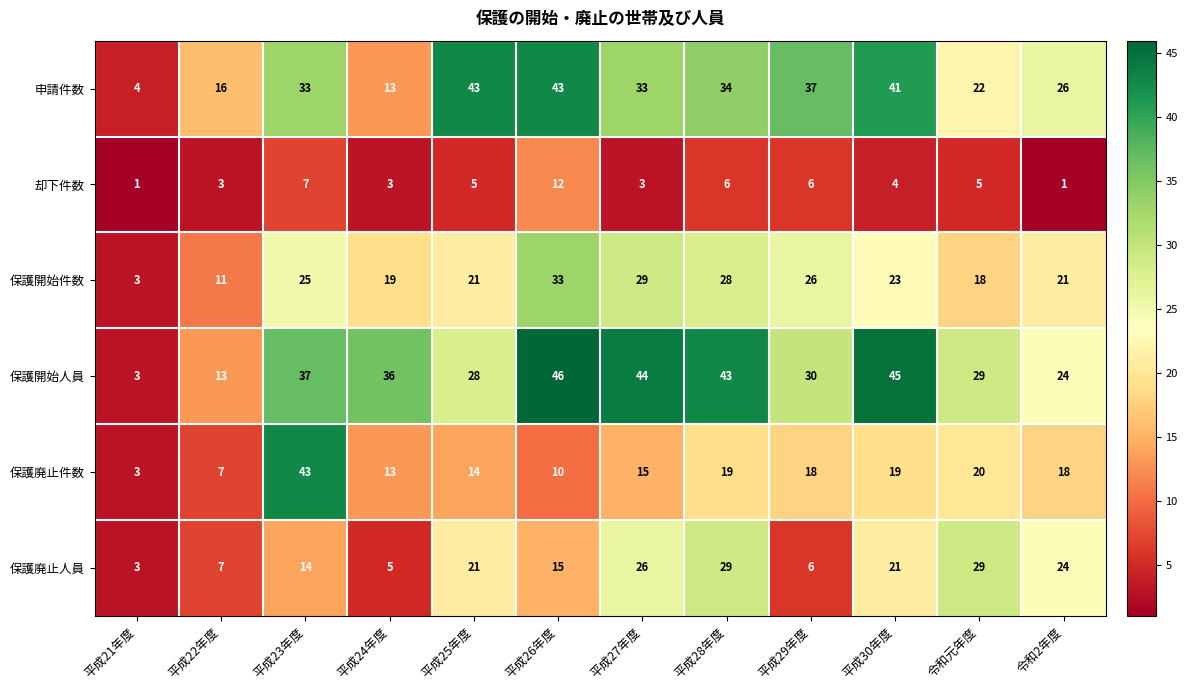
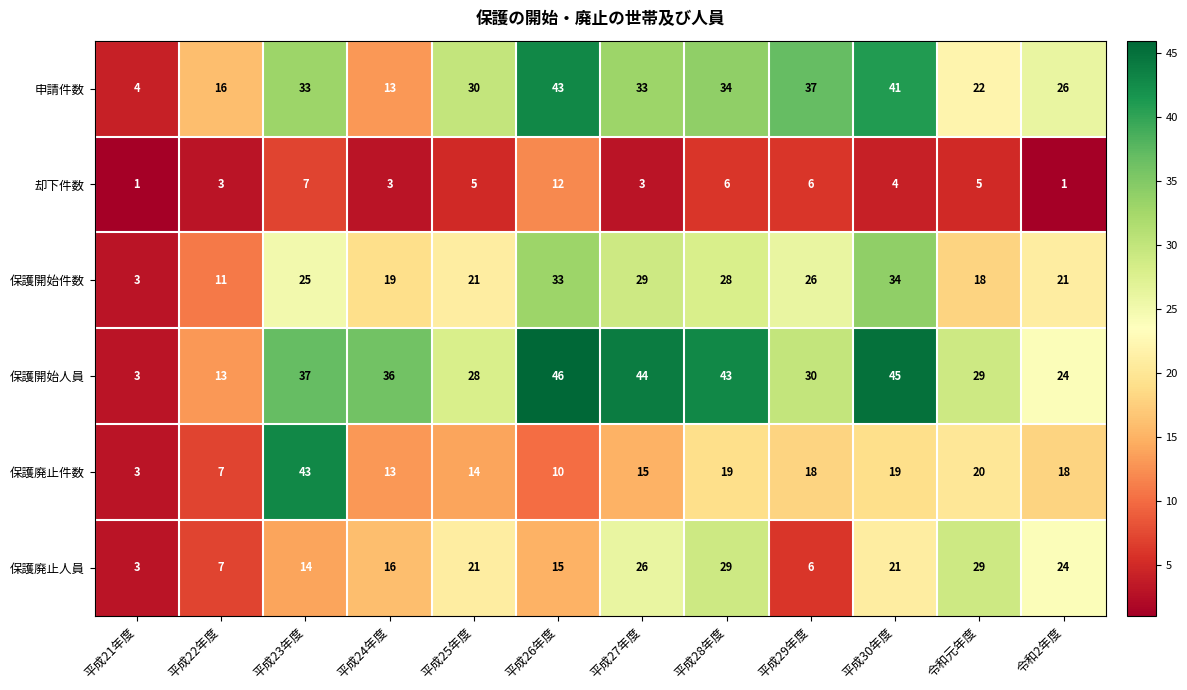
申請件数, 平成25年度: 43 -> 30
保護開始件数, 平成30年度: 23 -> 34
保護廃止人員, 平成24年度: 5 -> 16
